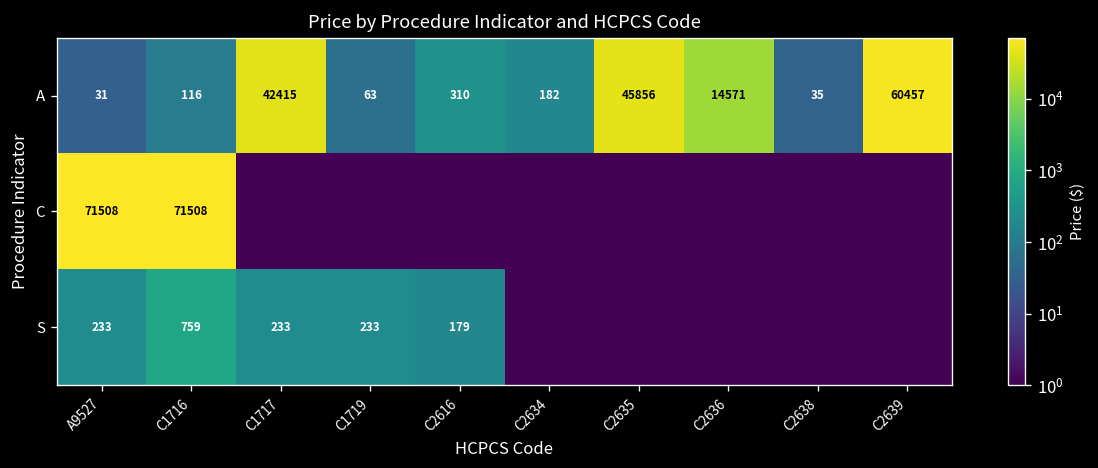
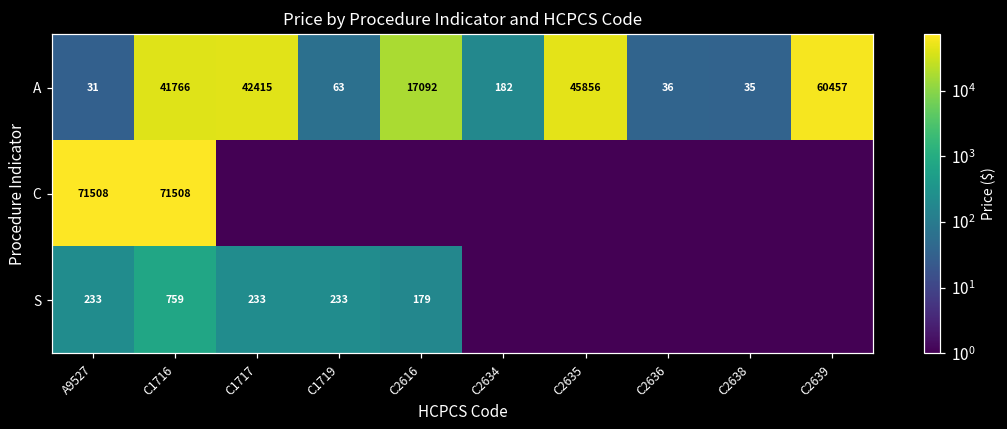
A, C1716: 116 -> 41766
A, C2616: 310 -> 17092
A, C2636: 14571 -> 36
